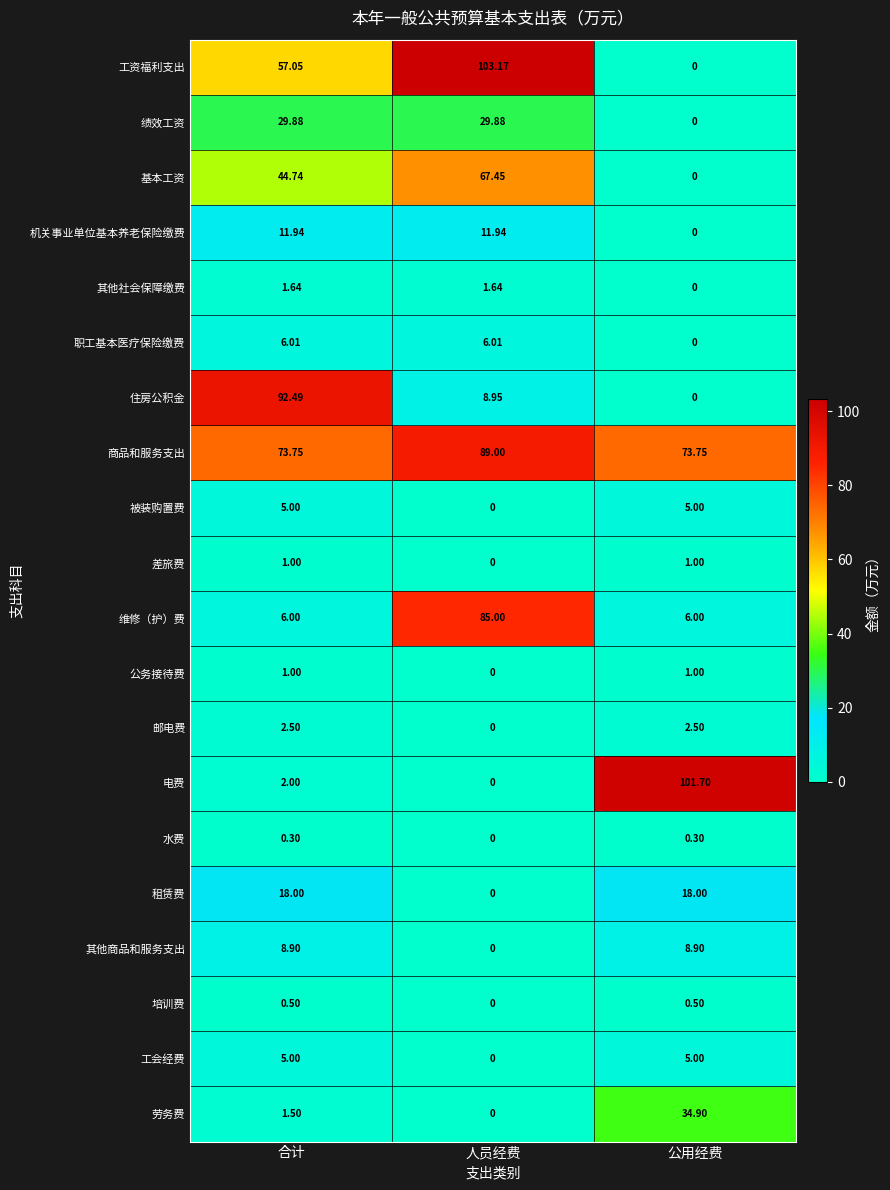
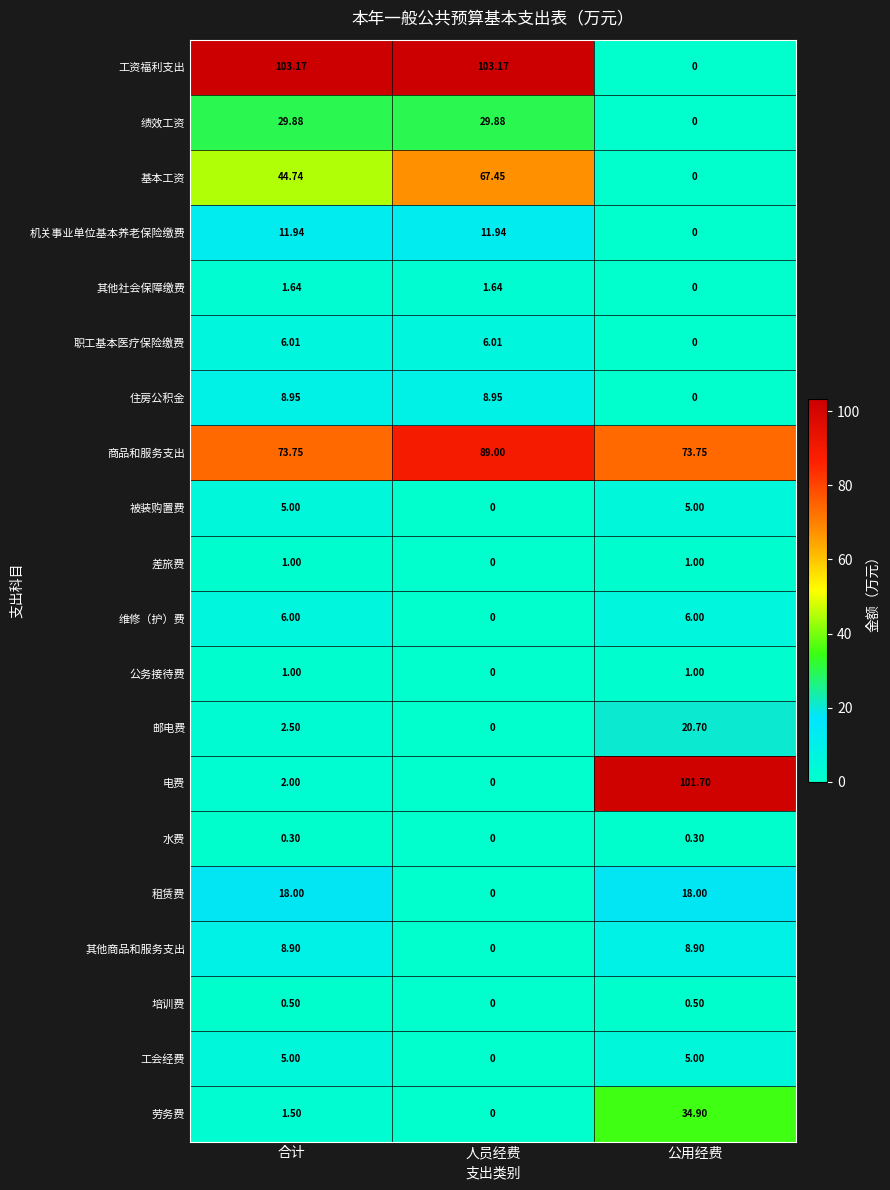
工资福利支出, 合计: 57.05 -> 103.17
住房公积金, 合计: 92.49 -> 8.95
维修（护）费, 人员经费: 85.00 -> 0
邮电费, 公用经费: 2.50 -> 20.70
